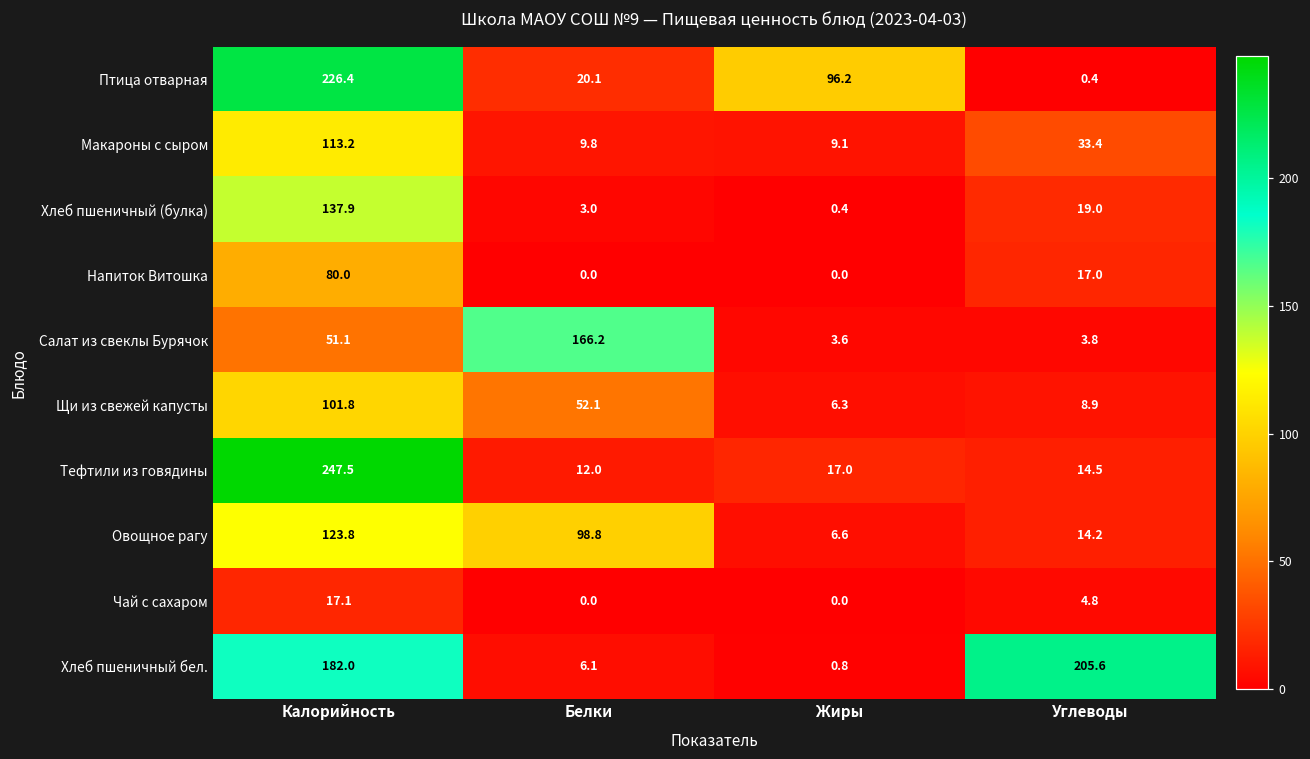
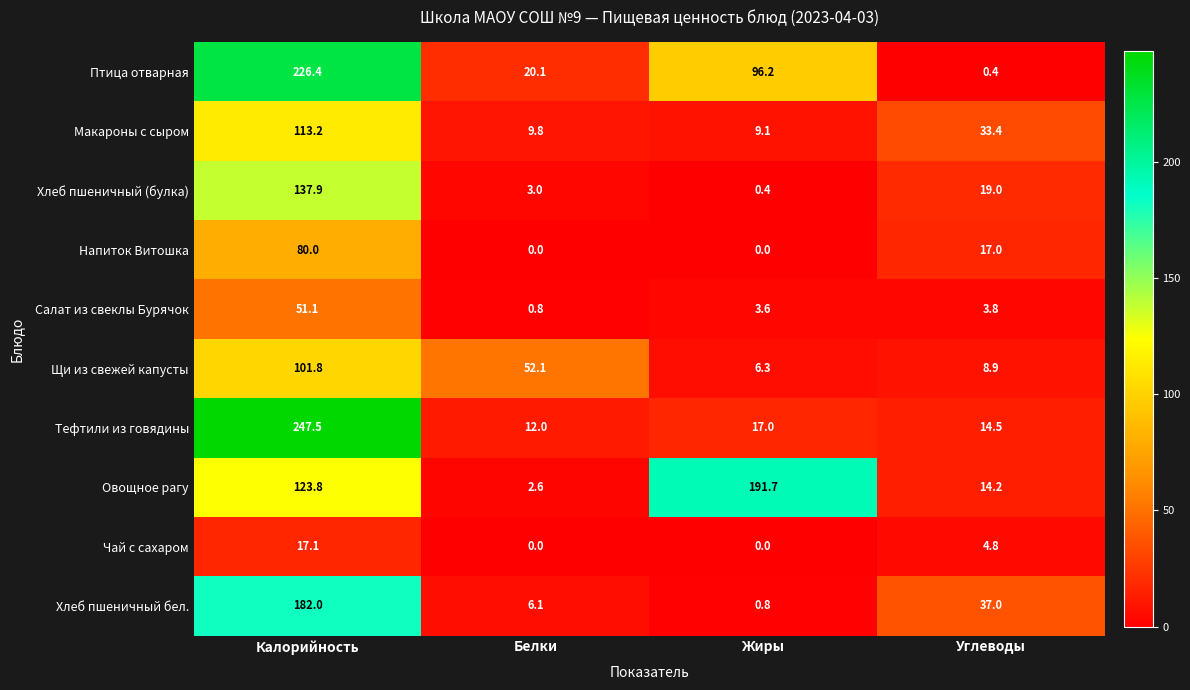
Салат из свеклы Бурячок, Белки: 166.2 -> 0.8
Овощное рагу, Белки: 98.8 -> 2.6
Овощное рагу, Жиры: 6.6 -> 191.7
Хлеб пшеничный бел., Углеводы: 205.6 -> 37.0
